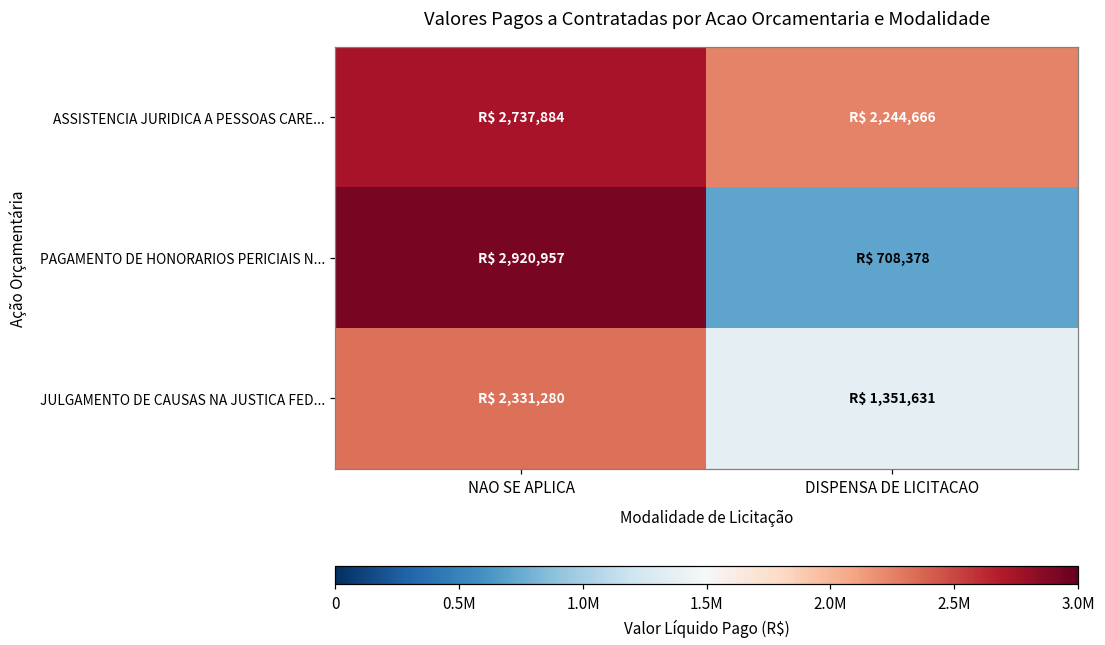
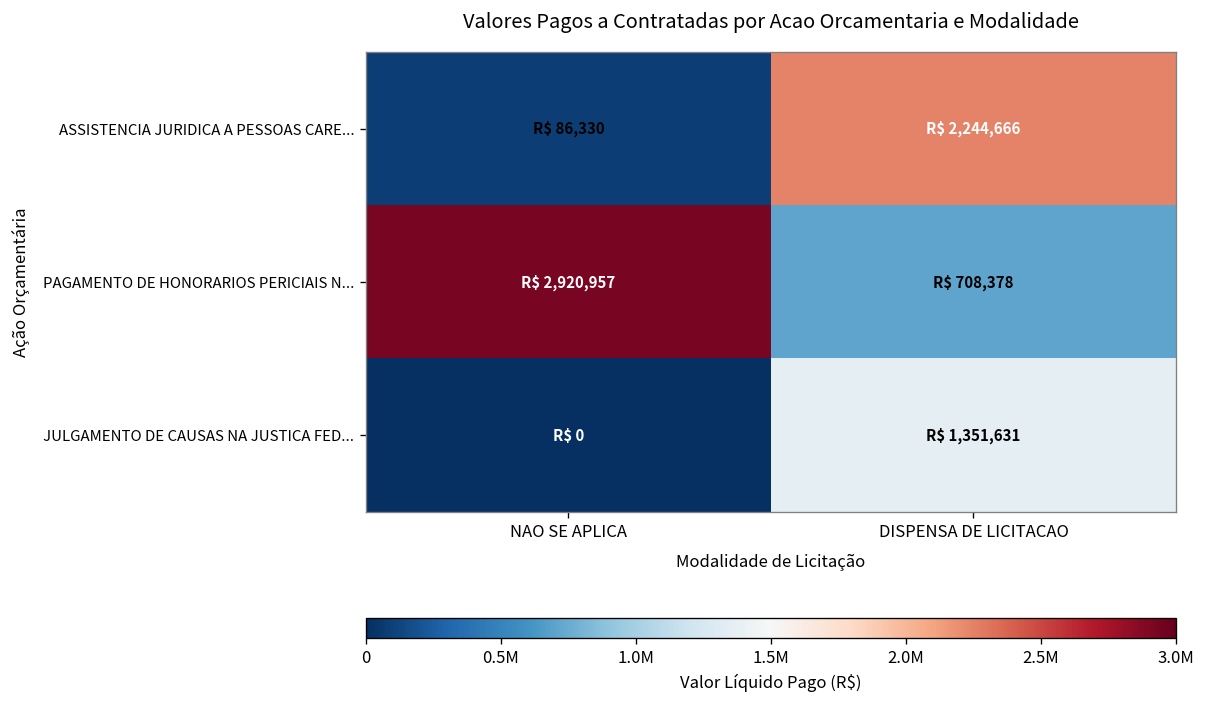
ASSISTENCIA JURIDICA A PESSOAS CARE..., NAO SE APLICA: 2,737,884 -> 86,330
JULGAMENTO DE CAUSAS NA JUSTICA FED..., NAO SE APLICA: 2,331,280 -> 0
